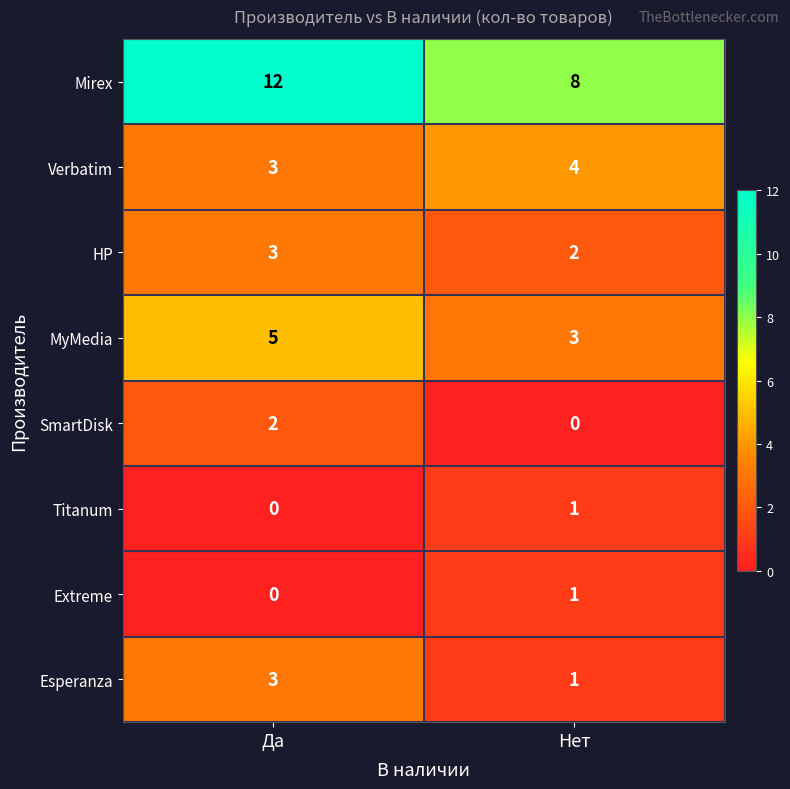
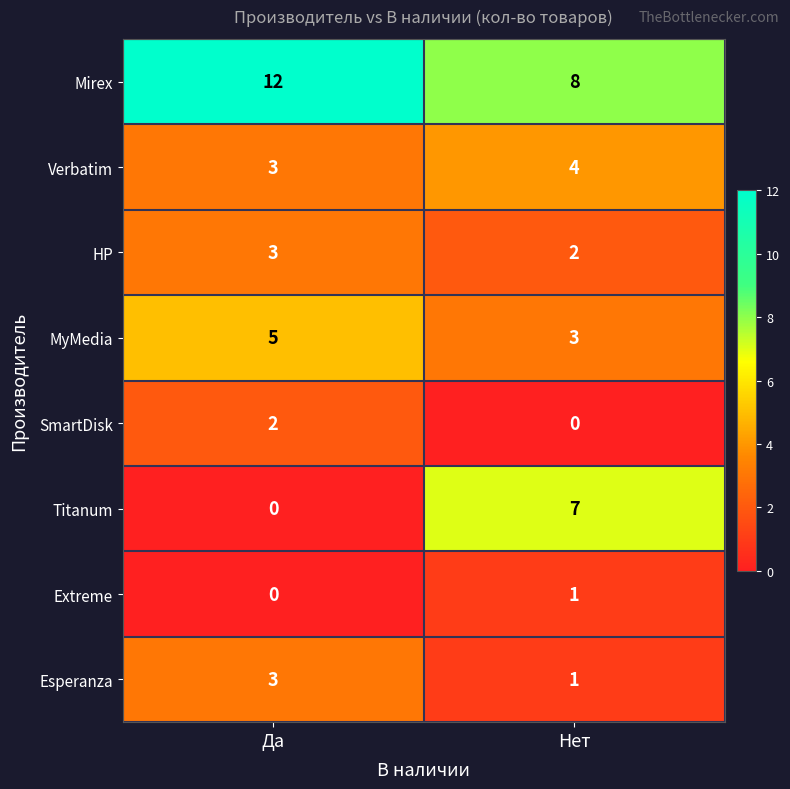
Titanum, Нет: 1 -> 7
